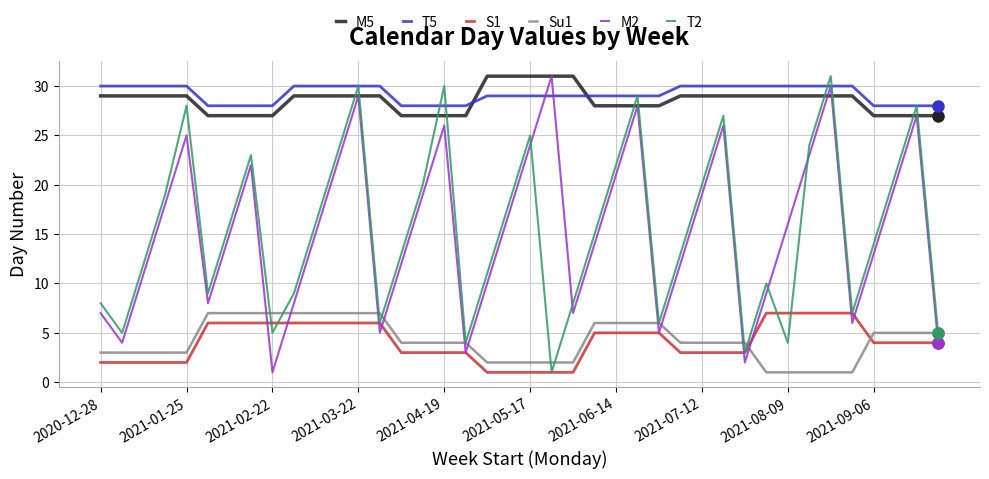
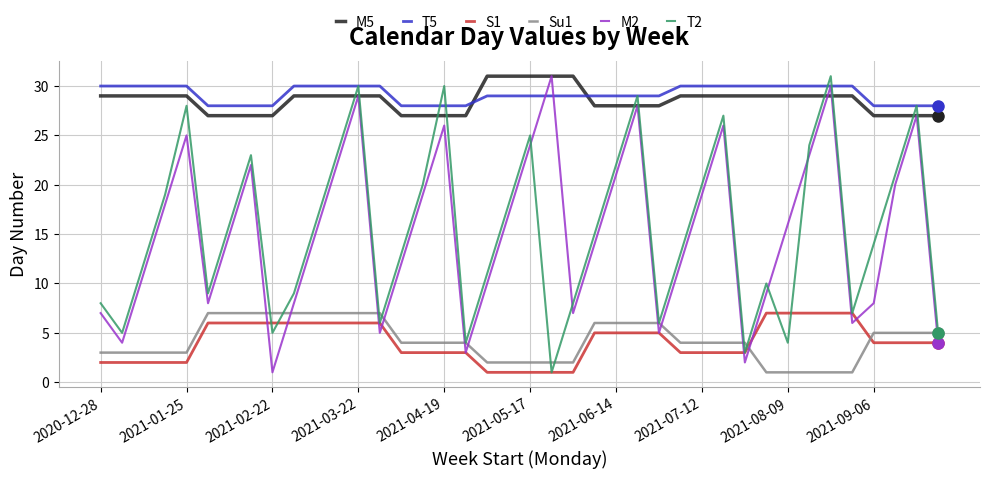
M2, 2021-09-06: 13 -> 8
